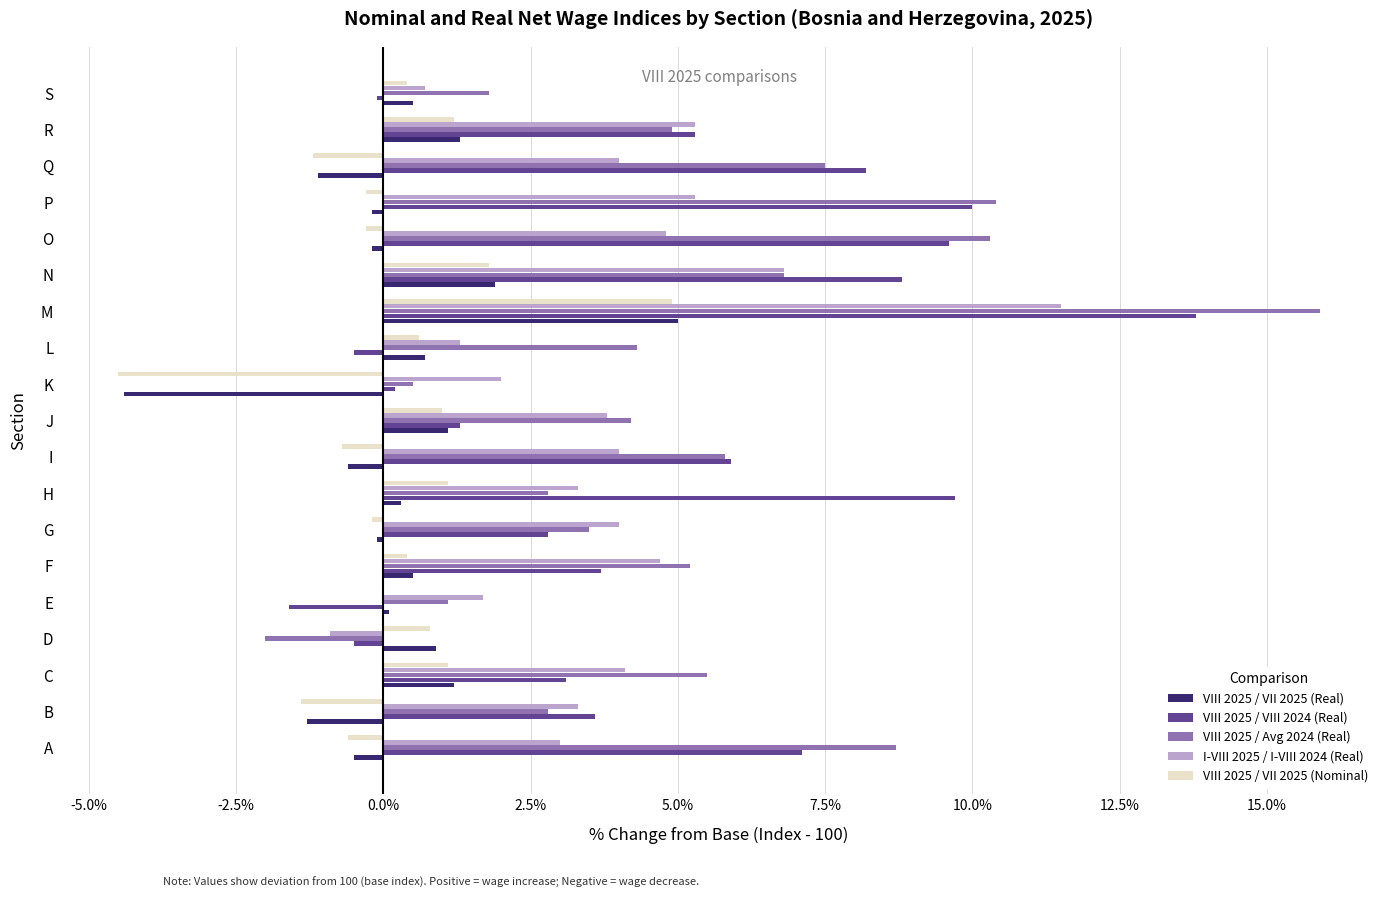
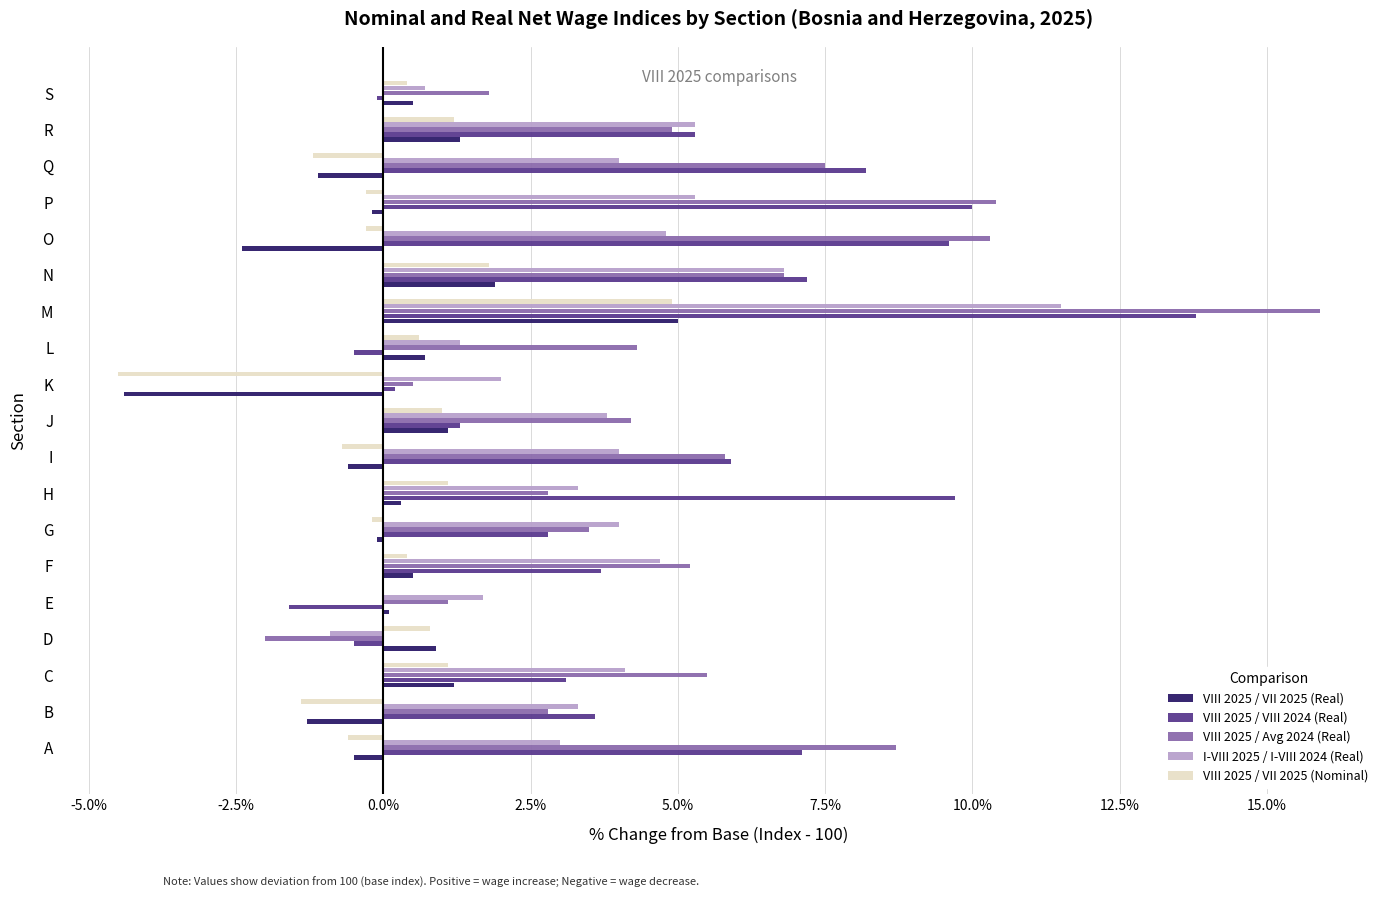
VIII 2025 / VII 2025 (Real), O: -0.2% -> -2.4%
VIII 2025 / VIII 2024 (Real), N: 8.8% -> 7.2%
